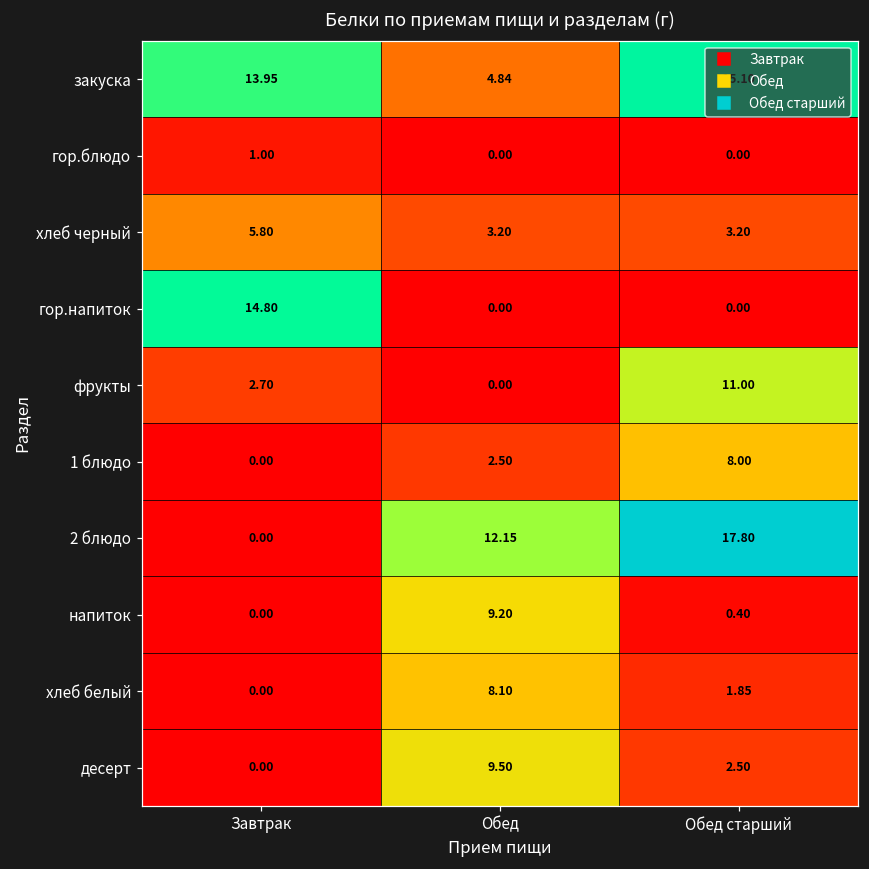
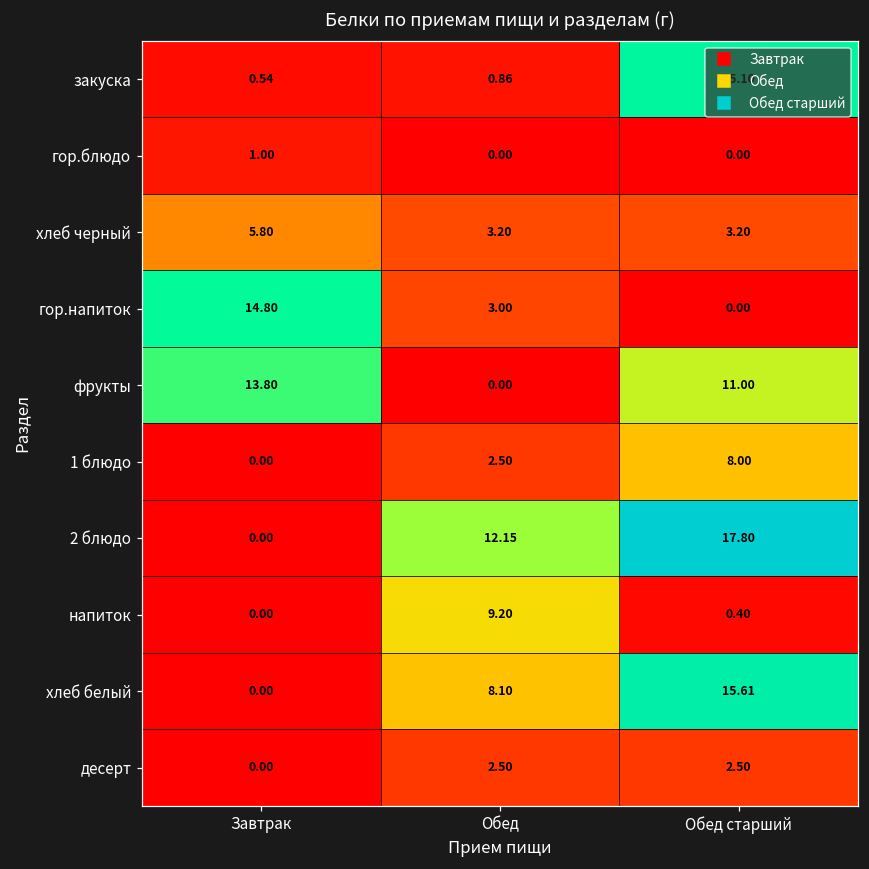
закуска, Завтрак: 13.95 -> 0.54
закуска, Обед: 4.84 -> 0.86
гор.напиток, Обед: 0.00 -> 3.00
фрукты, Завтрак: 2.70 -> 13.80
хлеб белый, Обед старший: 1.85 -> 15.61
десерт, Обед: 9.50 -> 2.50
